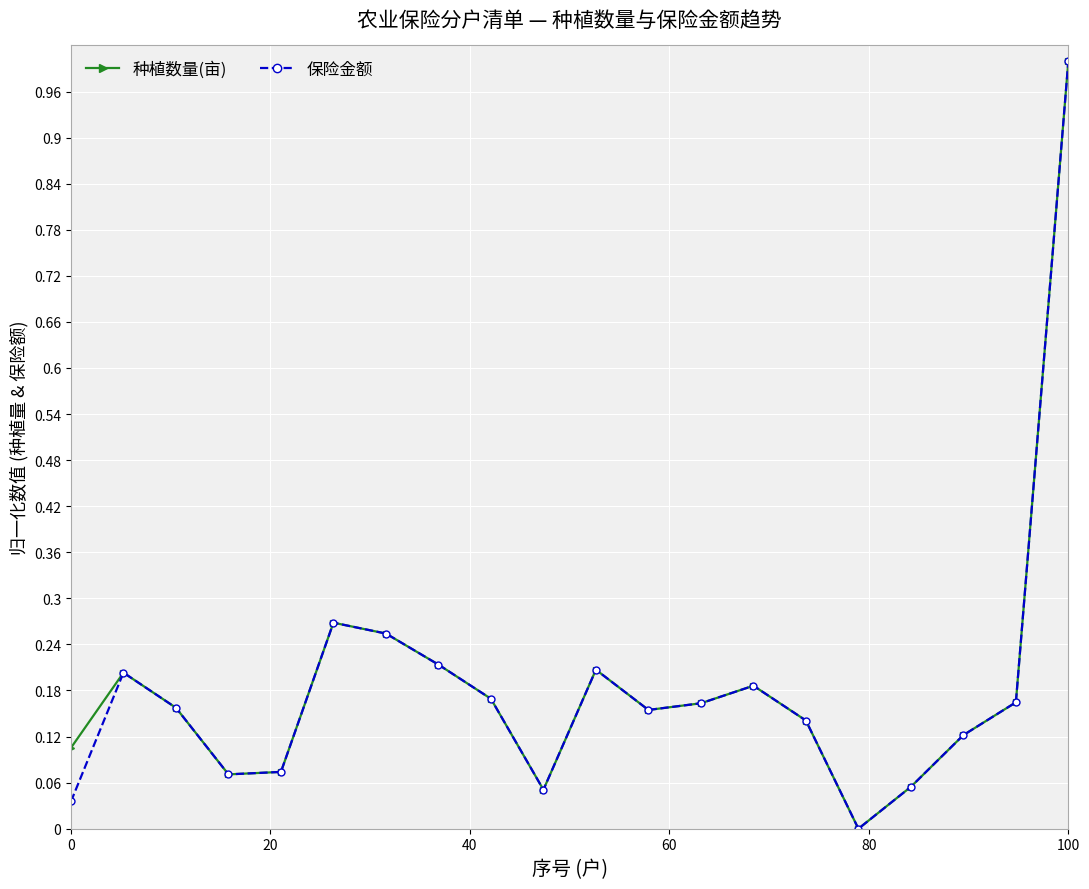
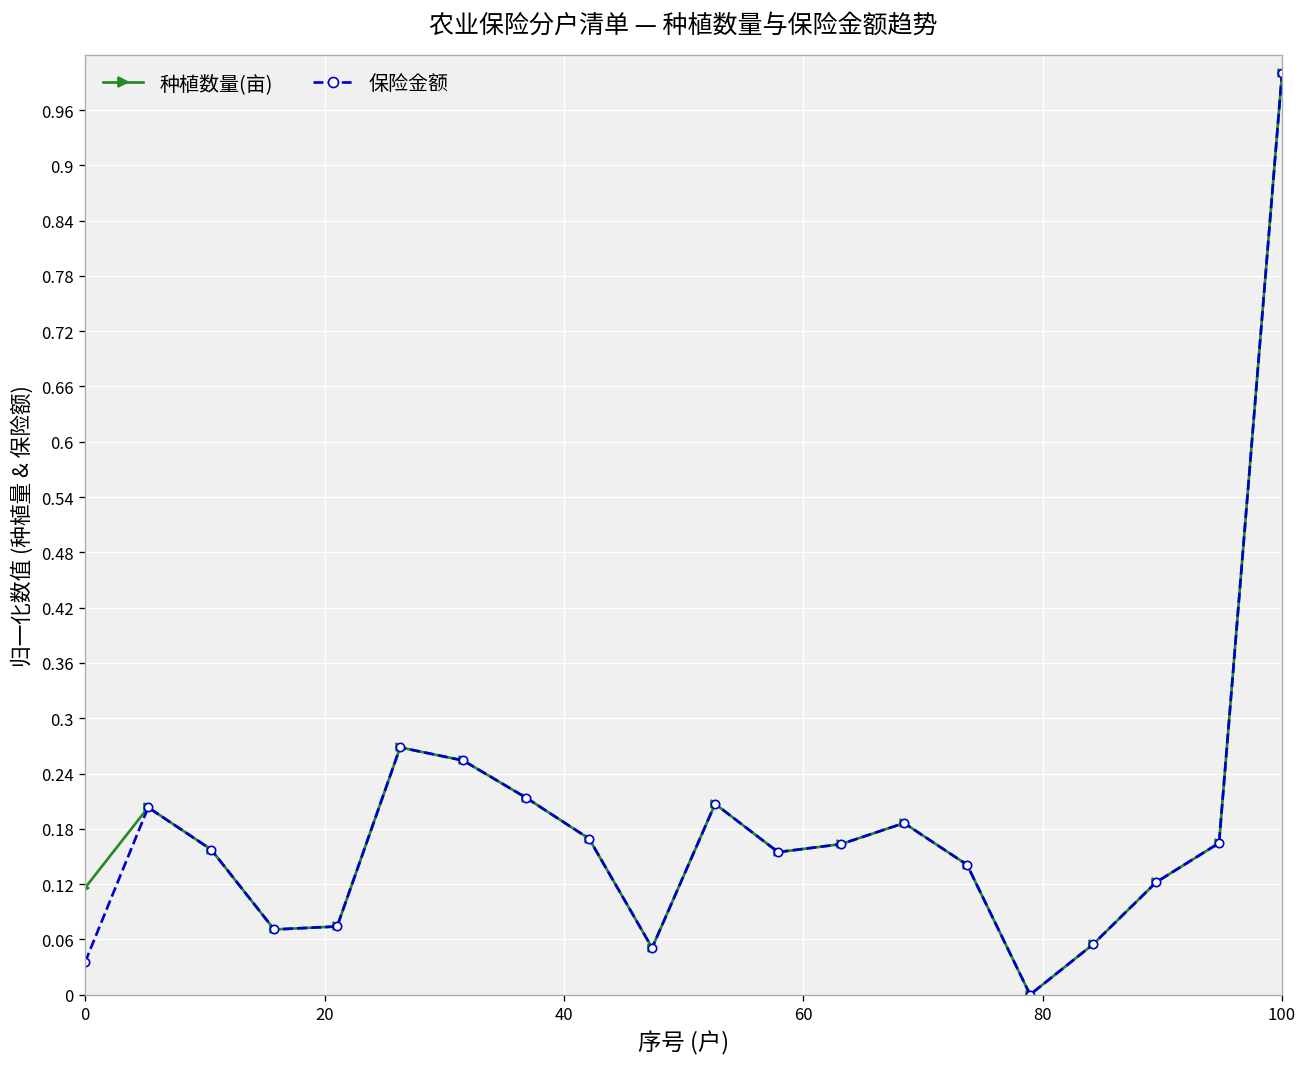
种植数量(亩), 0: 0.11 -> 0.12
